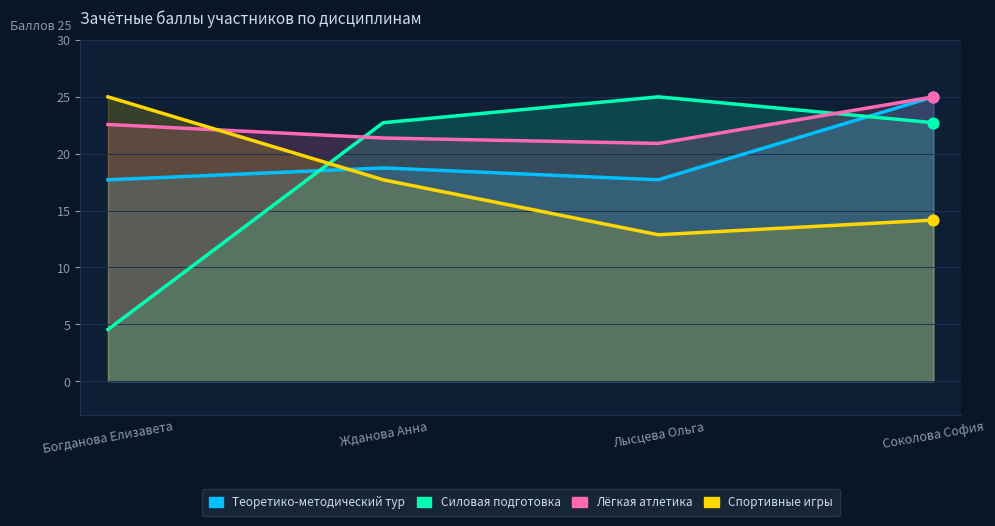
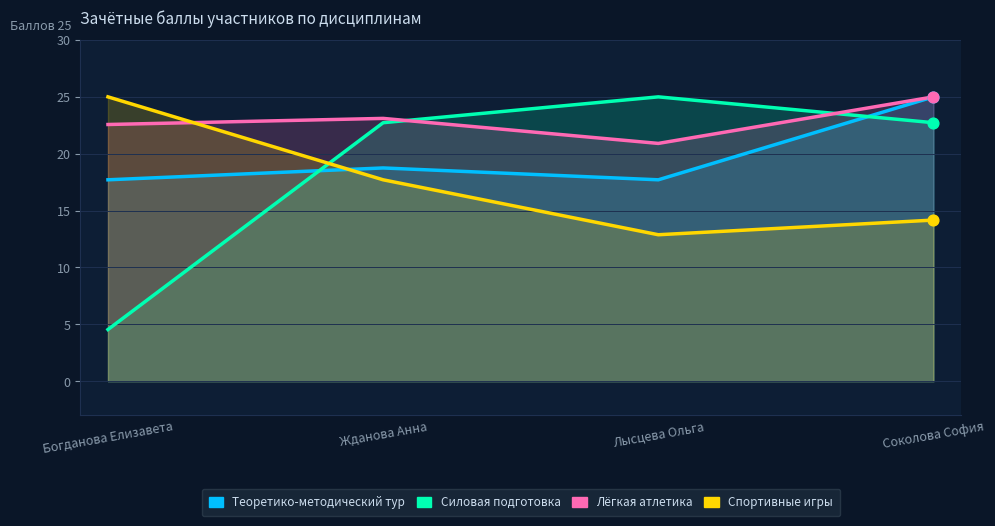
Лёгкая атлетика, Жданова Анна: 21.4 -> 23.1
